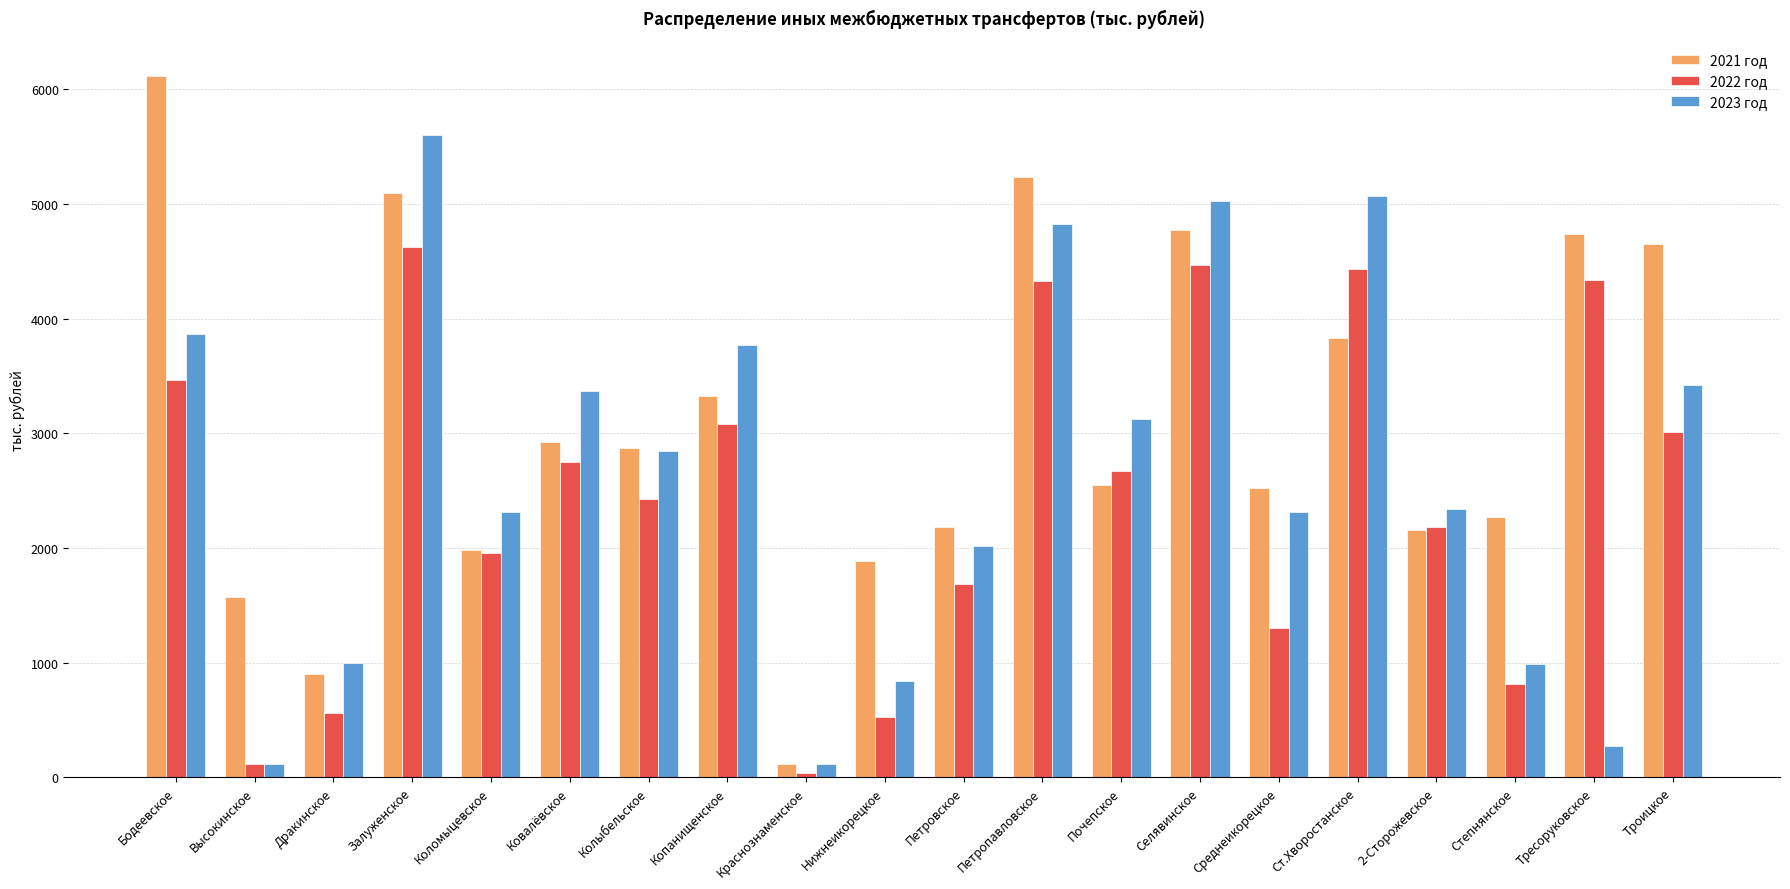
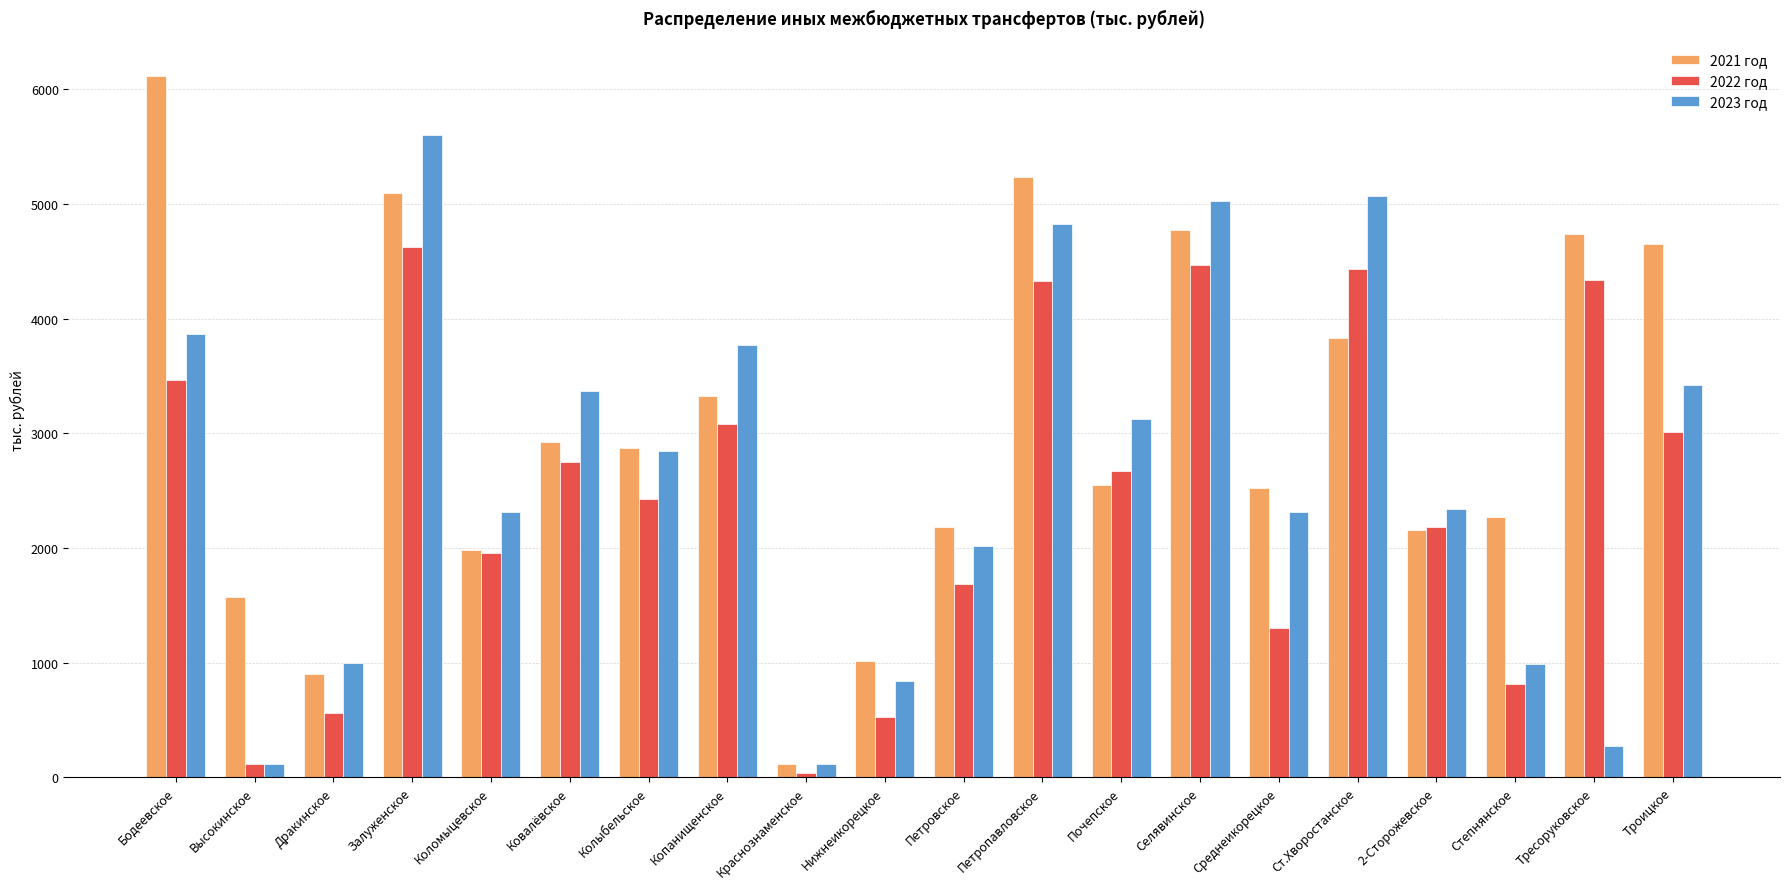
2021 год, Нижнеикорецкое: 1890 -> 1020
